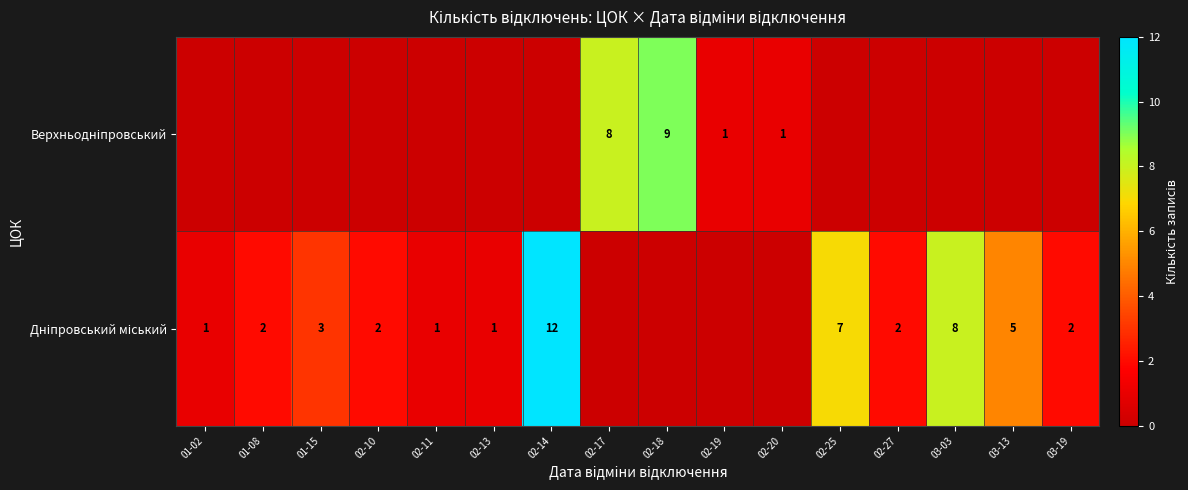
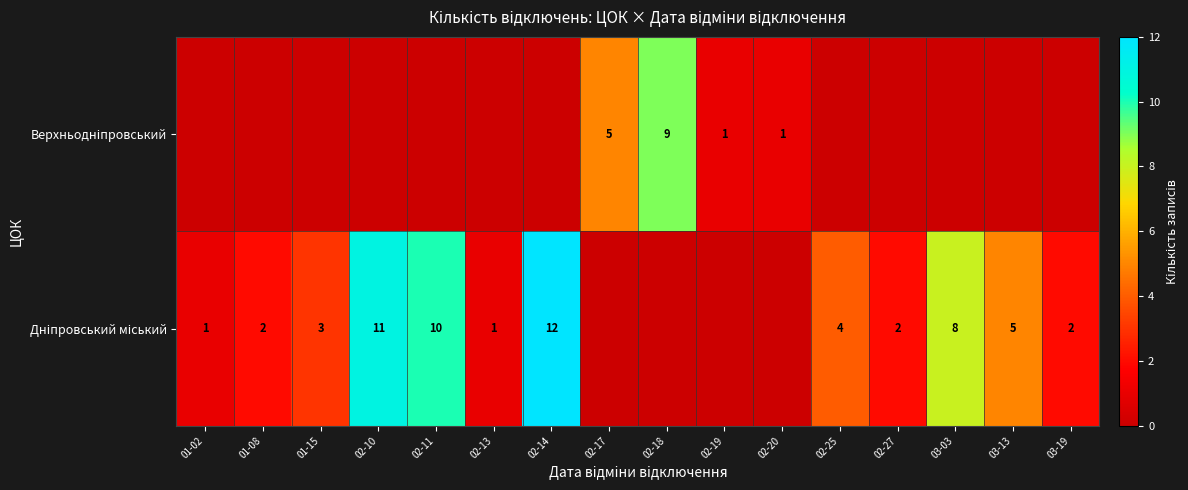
Верхньодніпровський, 02-17: 8 -> 5
Дніпровський міський, 02-10: 2 -> 11
Дніпровський міський, 02-11: 1 -> 10
Дніпровський міський, 02-25: 7 -> 4
